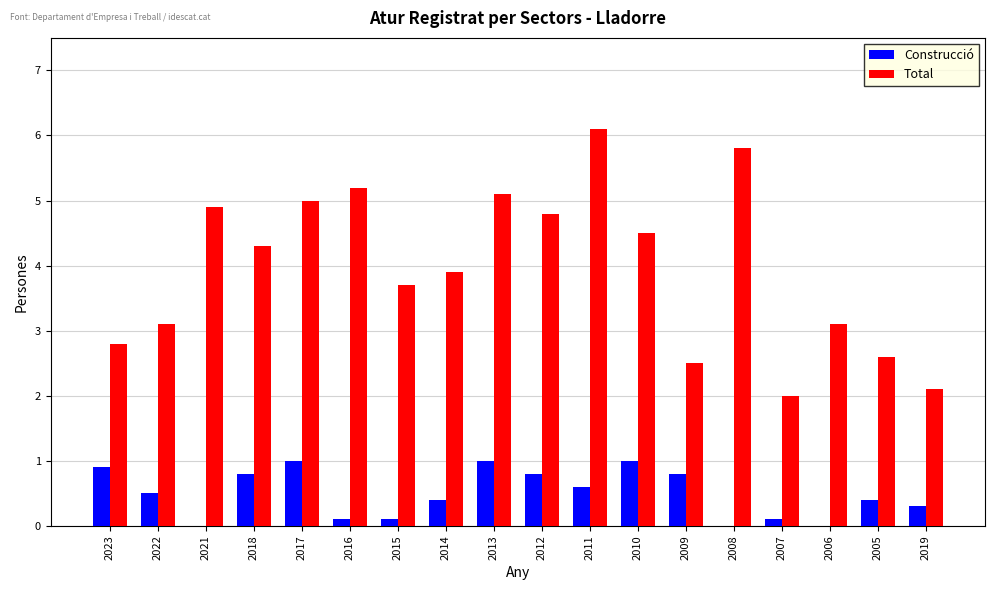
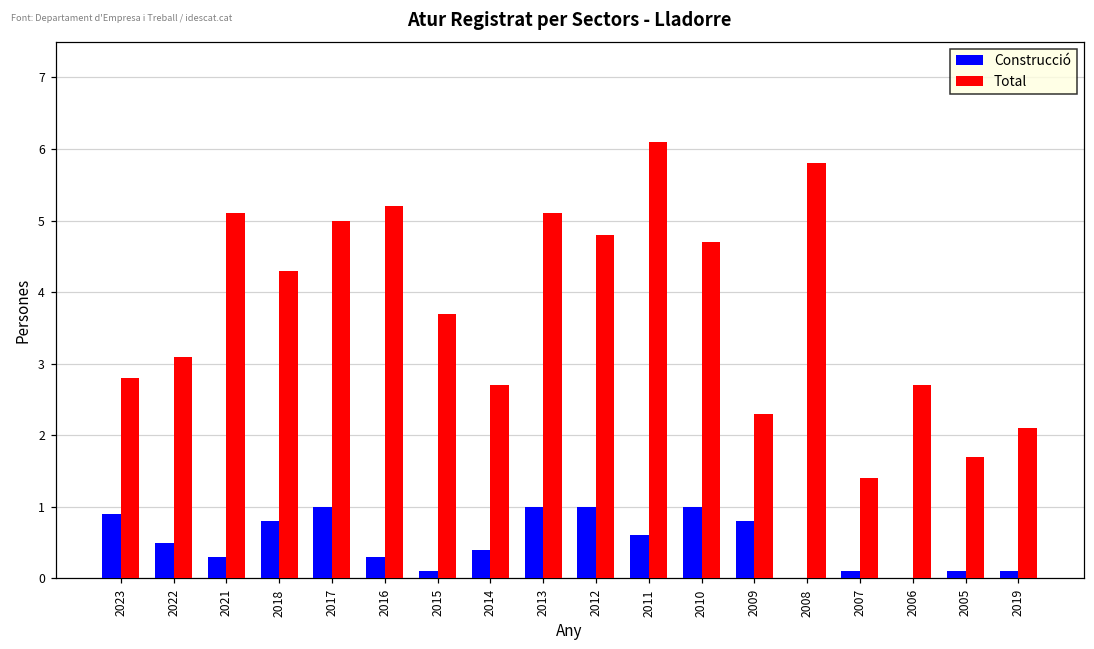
Construcció, 2021: 0.0 -> 0.3
Total, 2021: 4.9 -> 5.1
Construcció, 2016: 0.1 -> 0.3
Total, 2014: 3.9 -> 2.7
Construcció, 2012: 0.8 -> 1.0
Total, 2010: 4.5 -> 4.7
Total, 2009: 2.5 -> 2.3
Total, 2007: 2.0 -> 1.4
Total, 2006: 3.1 -> 2.7
Construcció, 2005: 0.4 -> 0.1
Total, 2005: 2.6 -> 1.7
Construcció, 2019: 0.3 -> 0.1
